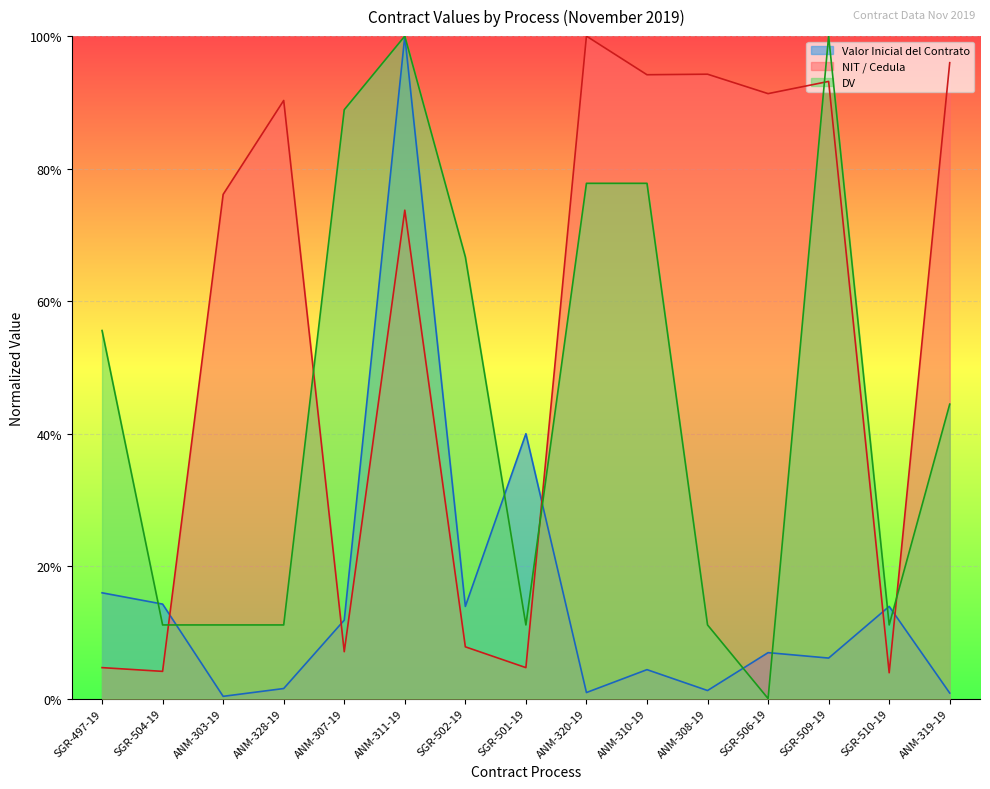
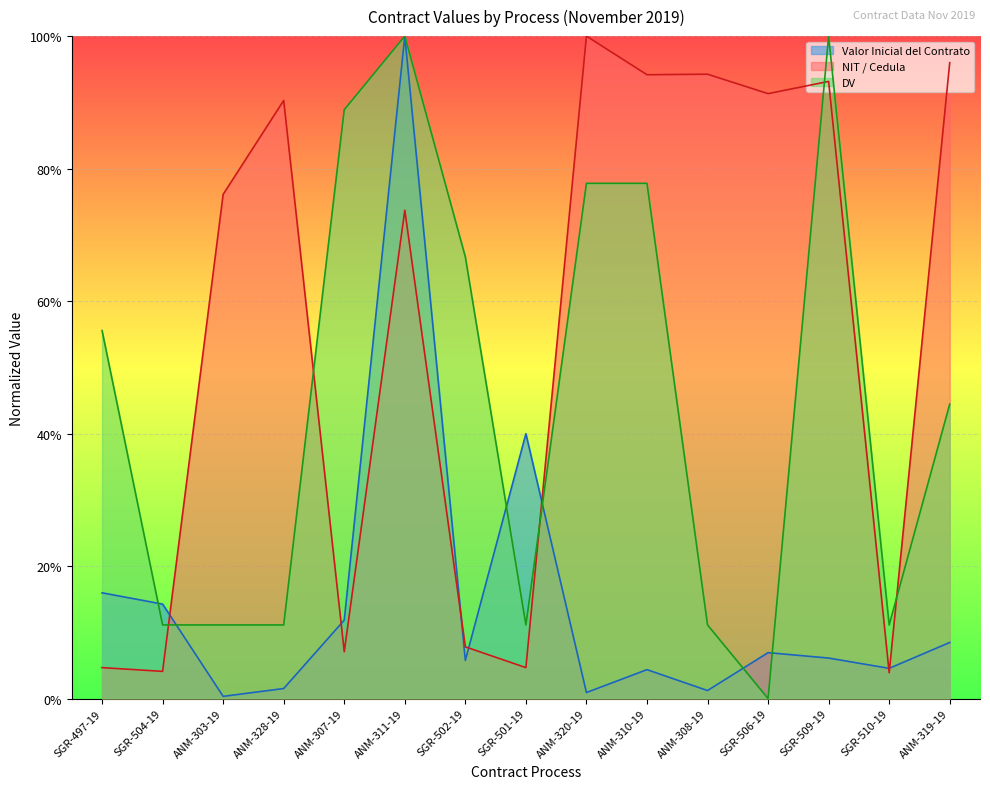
Valor Inicial del Contrato, SGR-502-19: 14% -> 6%
Valor Inicial del Contrato, SGR-510-19: 14% -> 5%
Valor Inicial del Contrato, ANM-319-19: 1% -> 8%
